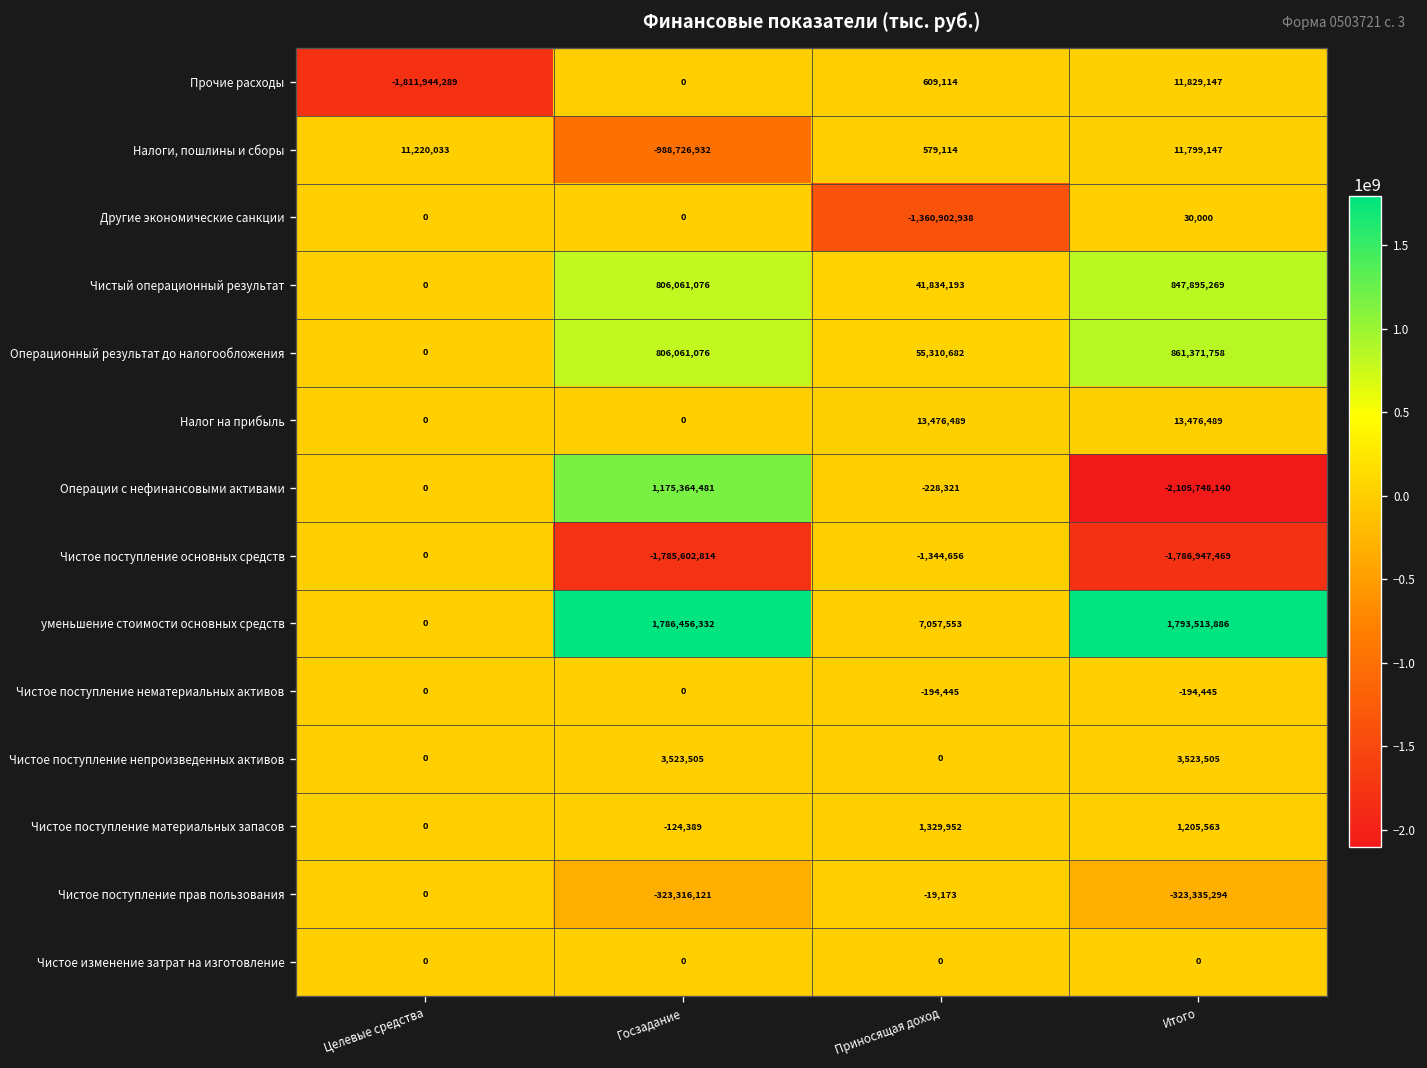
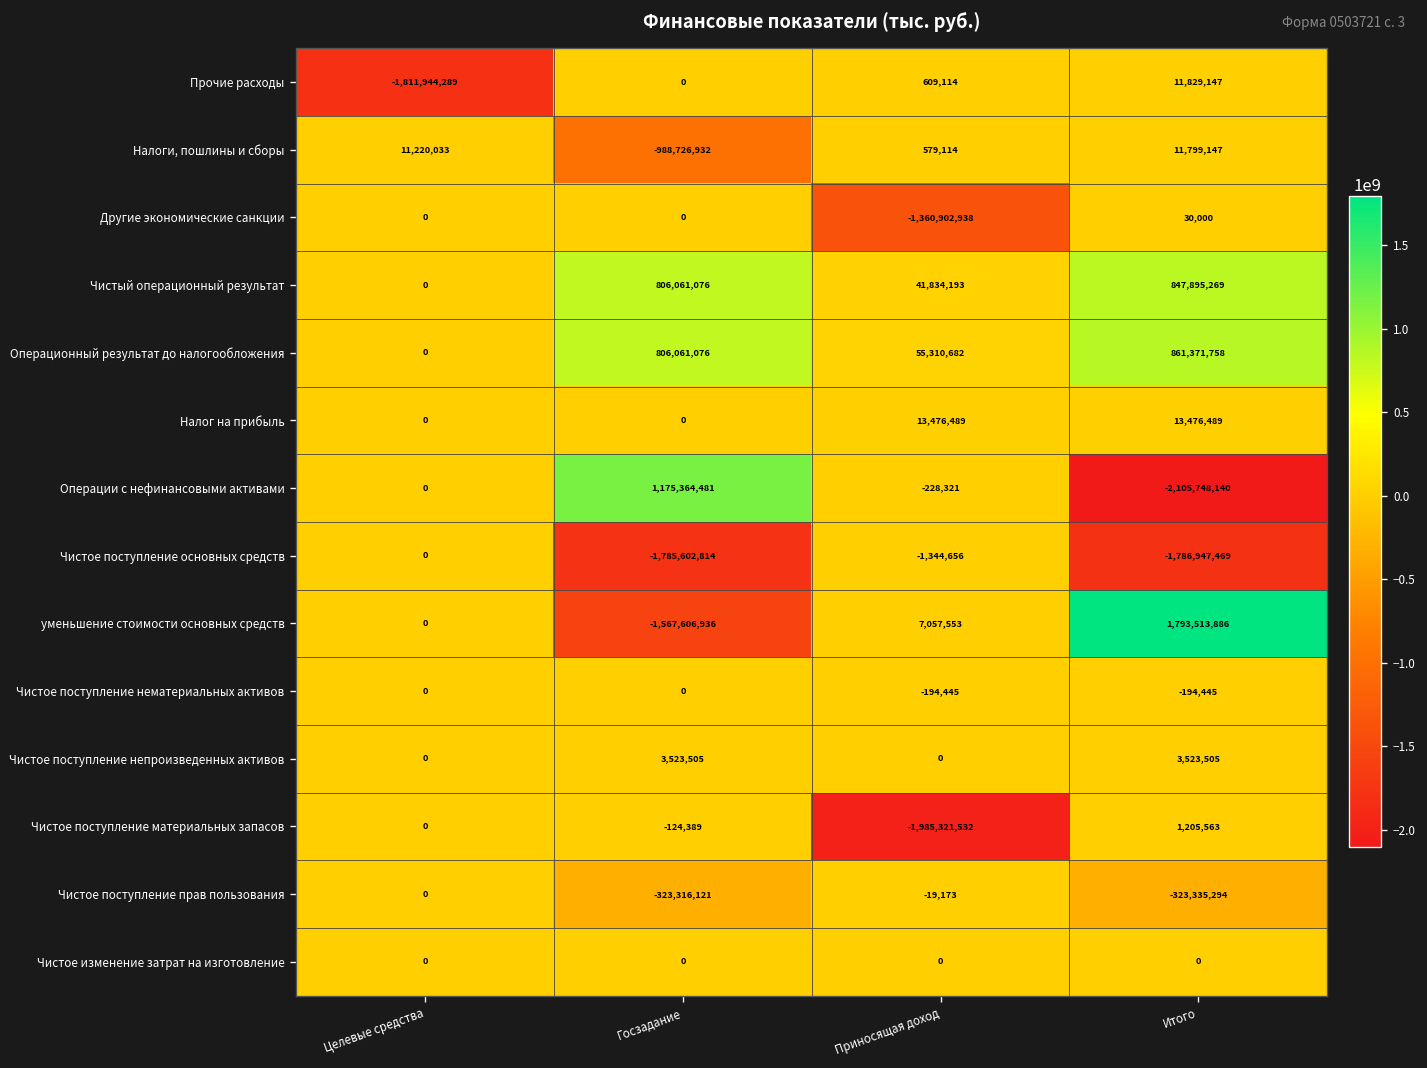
уменьшение стоимости основных средств, Госзадание: 1,786,456,332 -> -1,567,606,936
Чистое поступление материальных запасов, Приносящая доход: 1,329,952 -> -1,985,321,532
